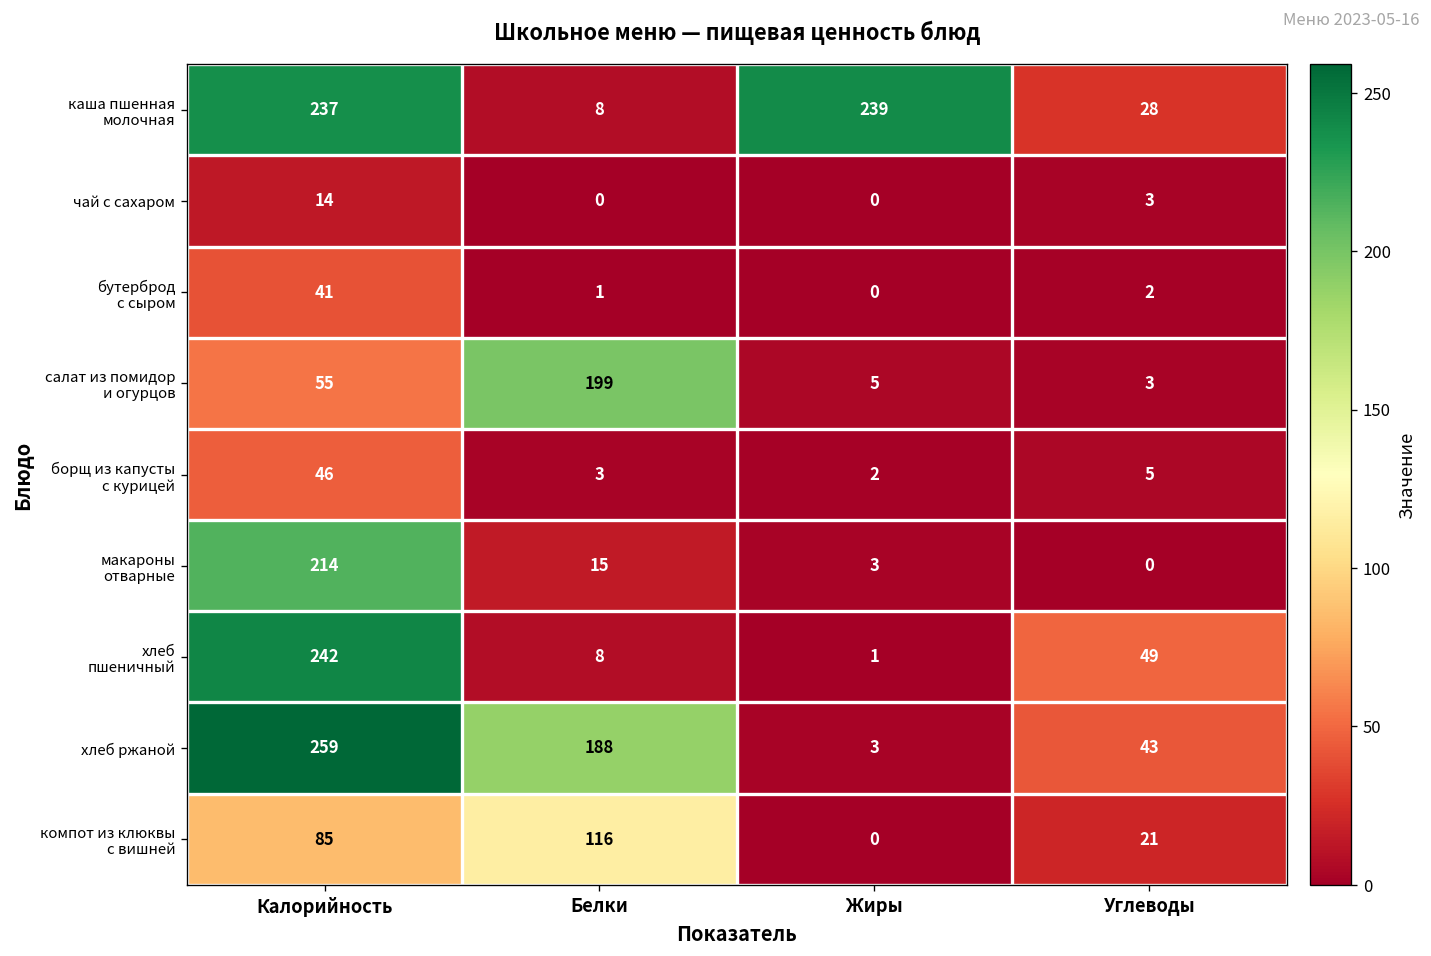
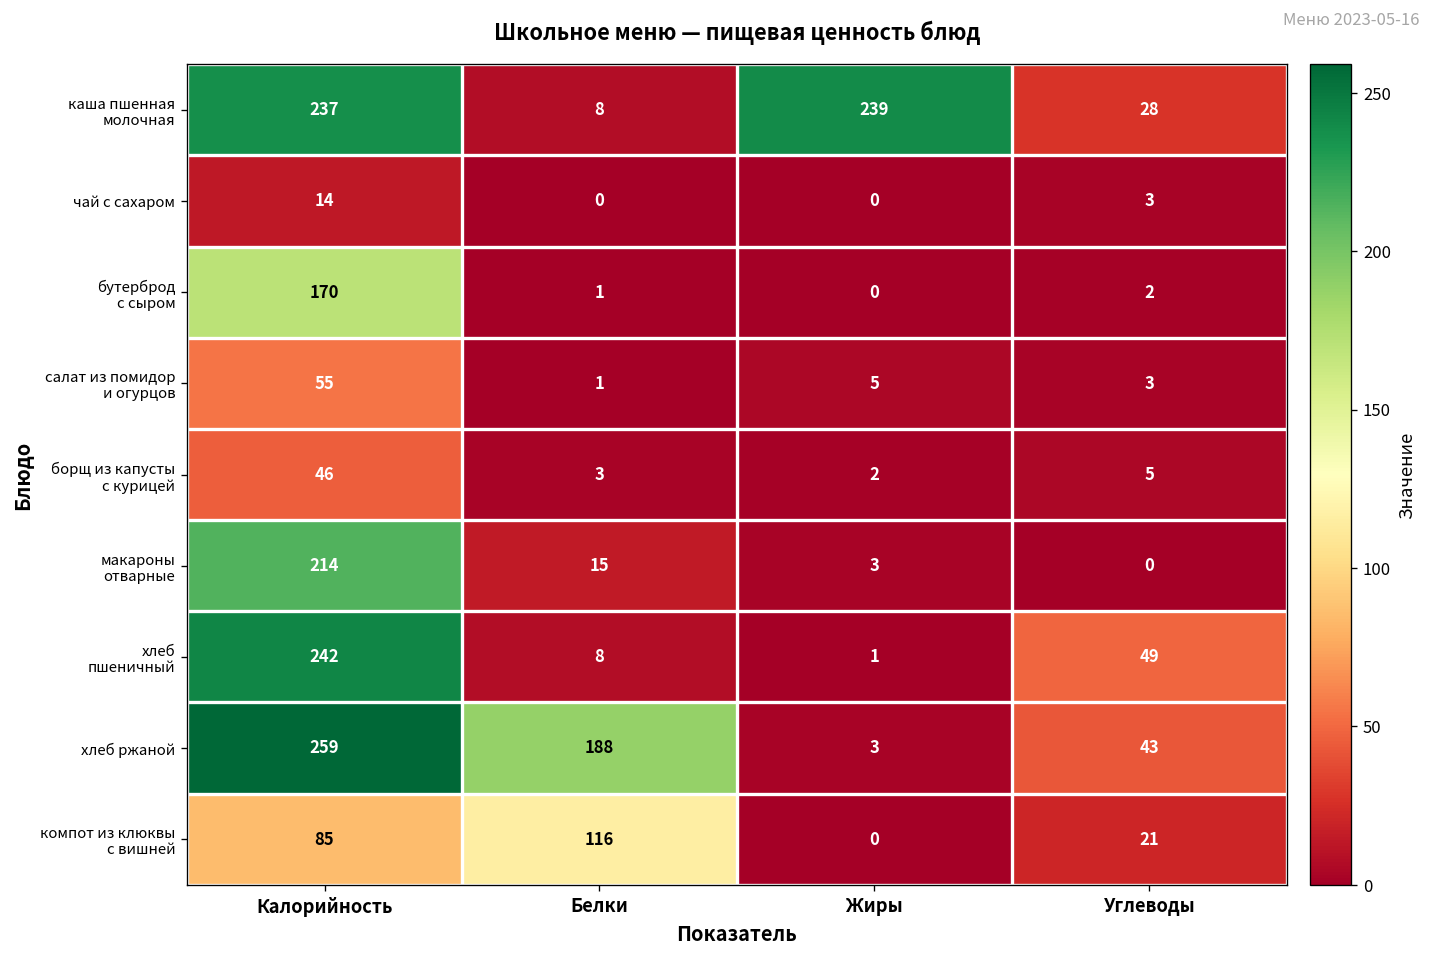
бутерброд с сыром, Калорийность: 41 -> 170
салат из помидор и огурцов, Белки: 199 -> 1
